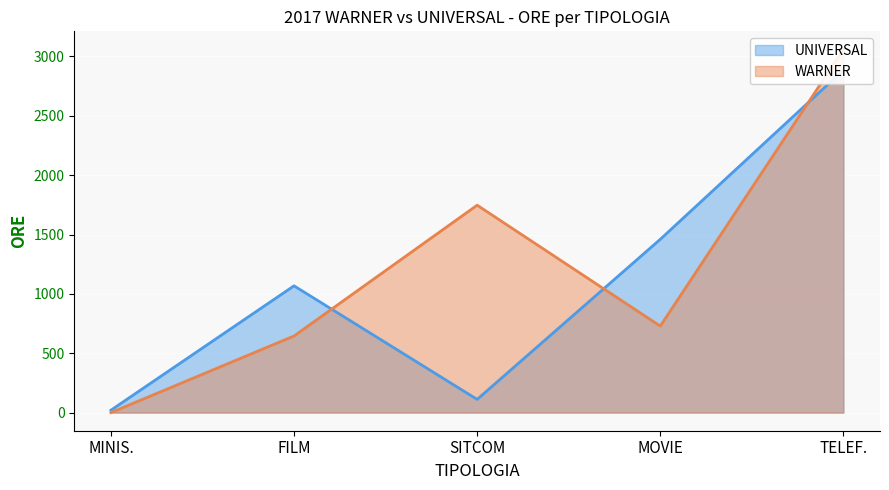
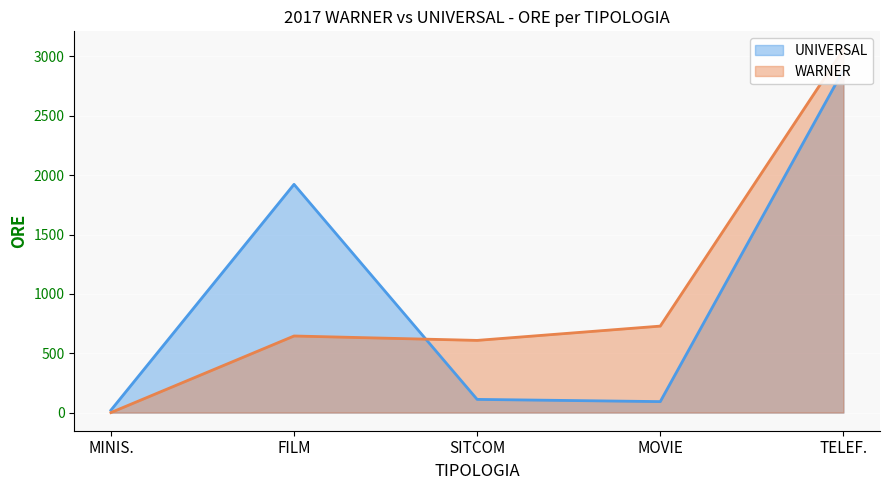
UNIVERSAL, FILM: 1070 -> 1920
WARNER, SITCOM: 1750 -> 610
UNIVERSAL, MOVIE: 1460 -> 90
